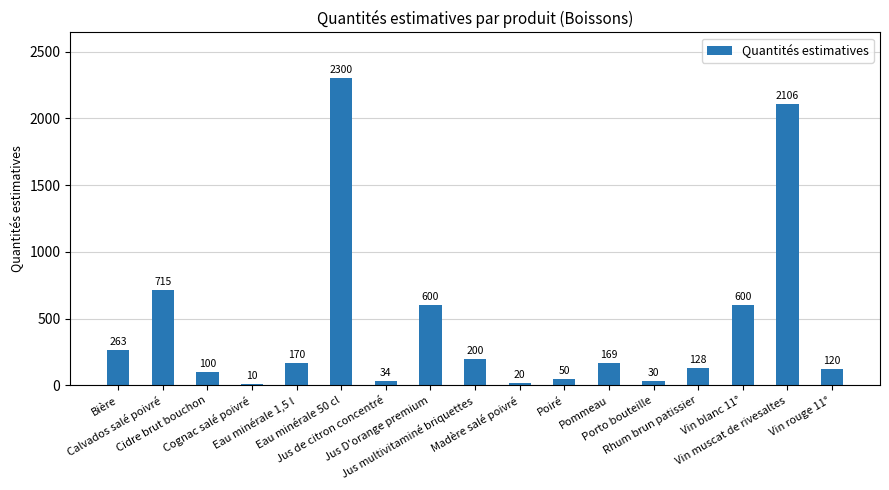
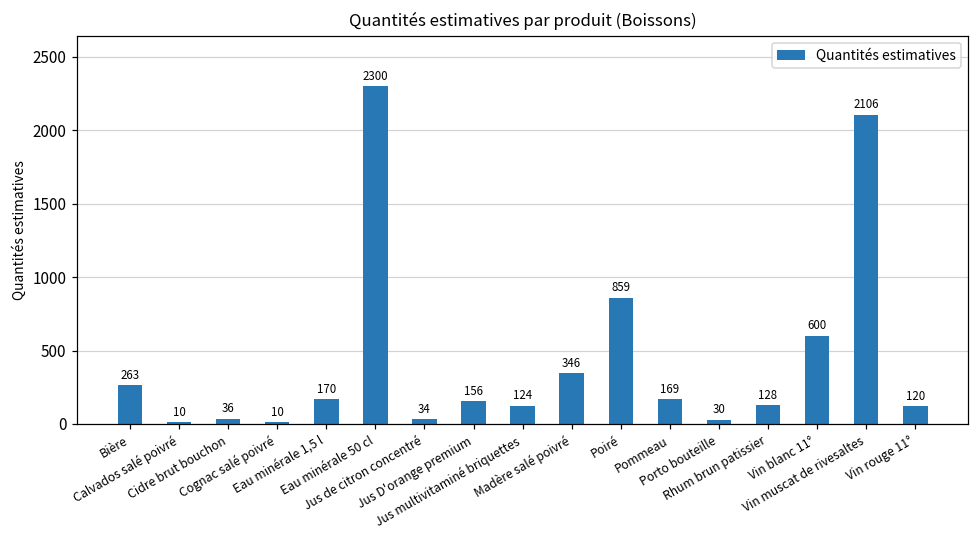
Calvados salé poivré: 715 -> 10
Cidre brut bouchon: 100 -> 36
Jus D'orange premium: 600 -> 156
Jus multivitaminé briquettes: 200 -> 124
Madère salé poivré: 20 -> 346
Poiré: 50 -> 859
